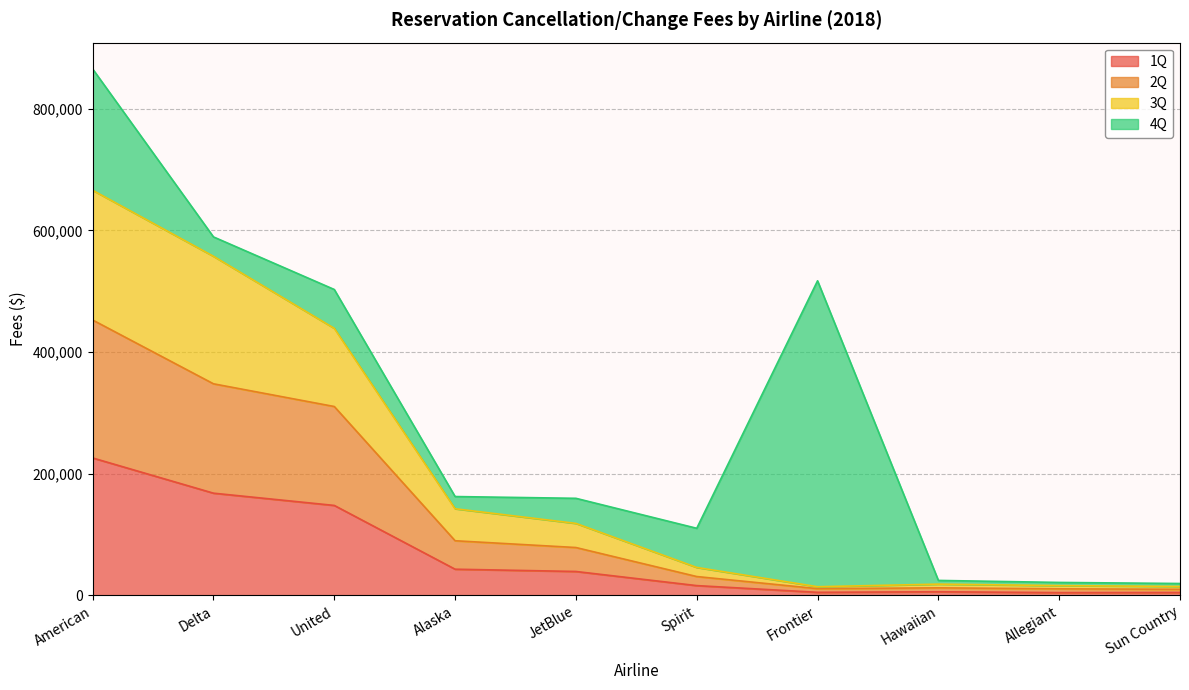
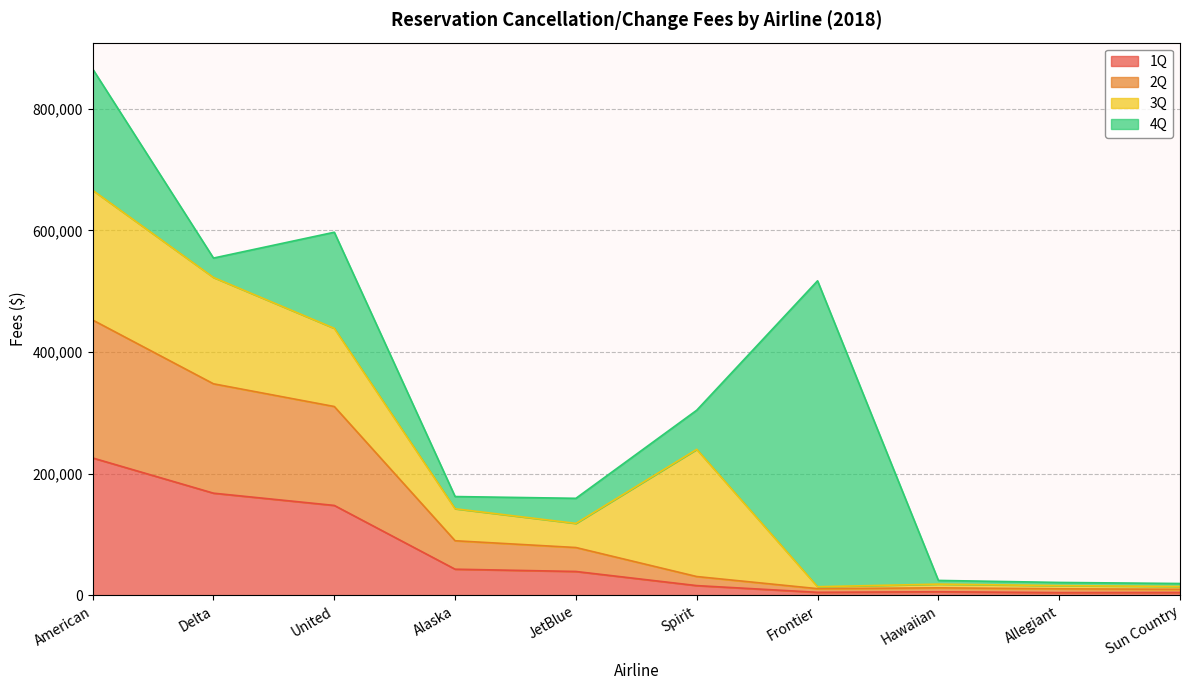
3Q, Delta: 210,000 -> 170,000
4Q, United: 60,000 -> 160,000
3Q, Spirit: 10,000 -> 210,000
